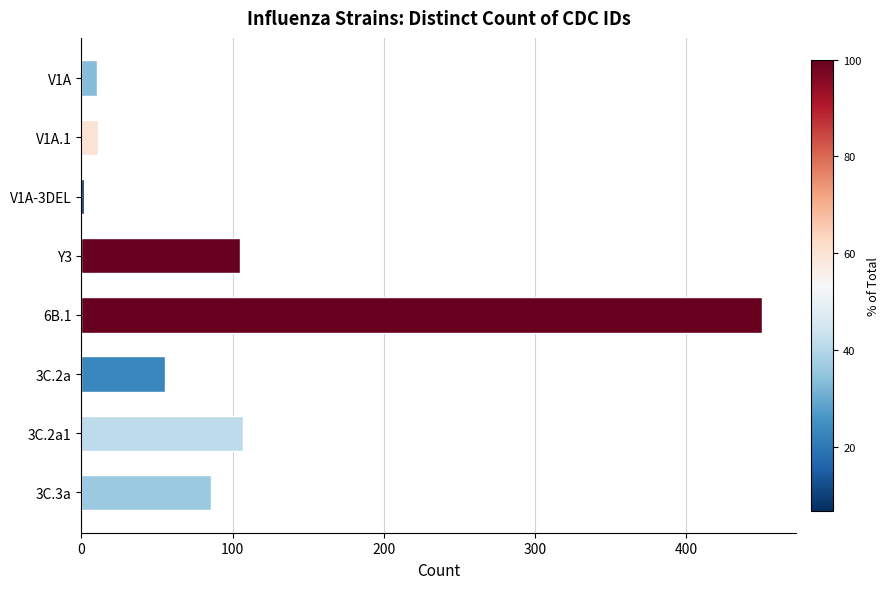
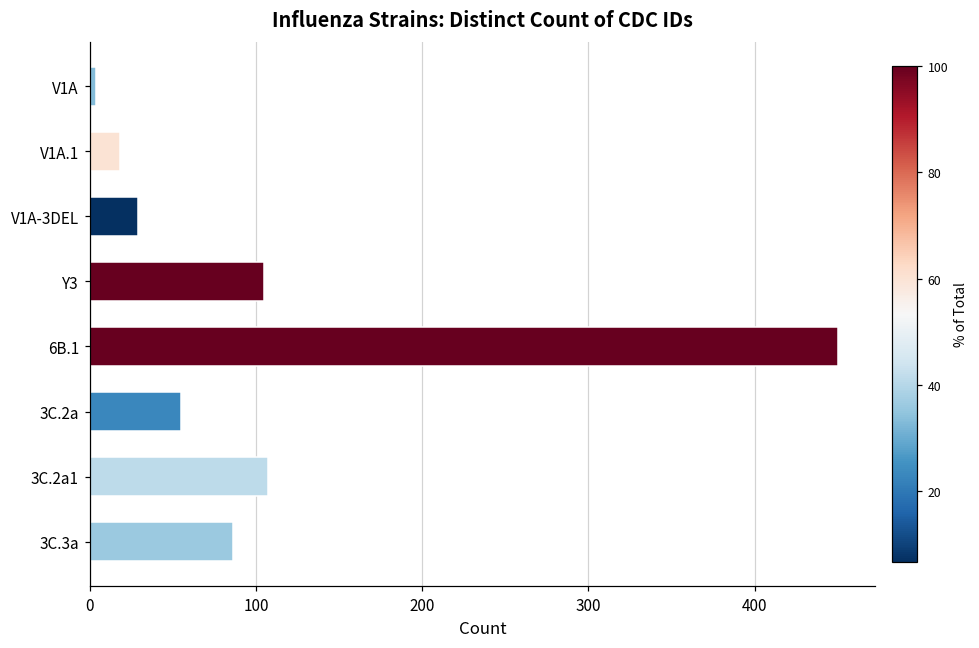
V1A: 10 -> 4
V1A.1: 11 -> 18
V1A-3DEL: 2 -> 29
